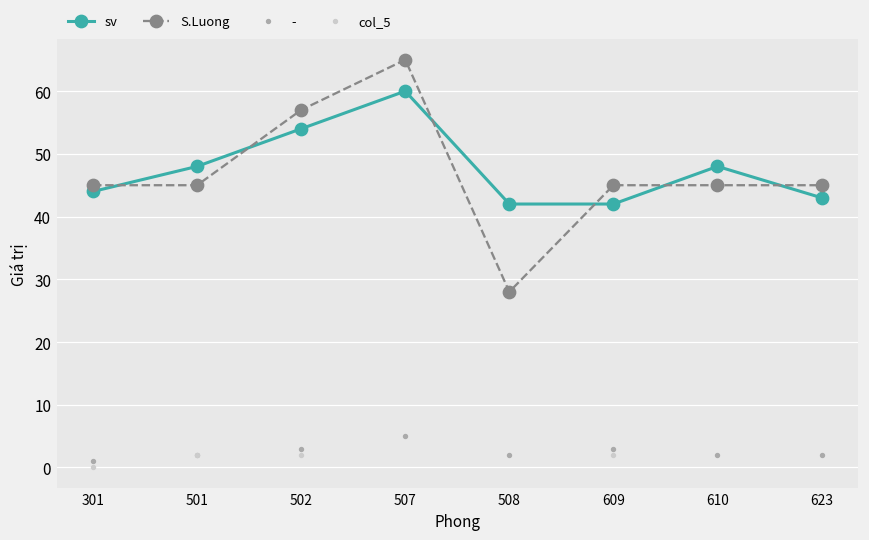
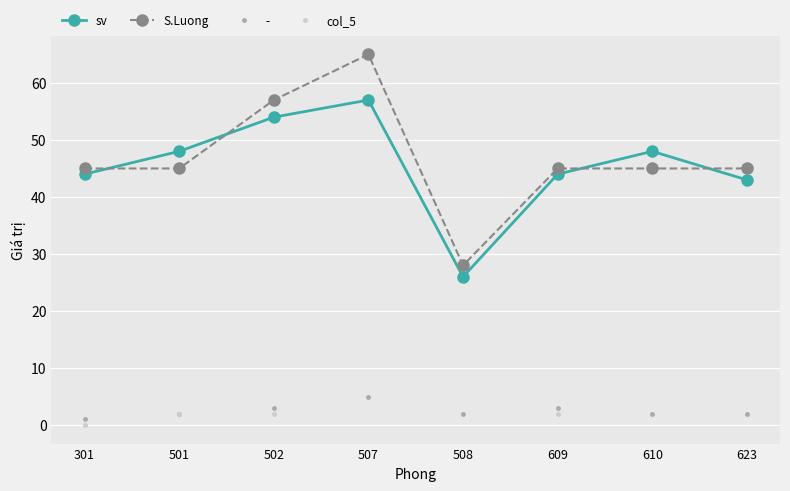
sv, 507: 60 -> 57
sv, 508: 42 -> 26
sv, 609: 42 -> 44
